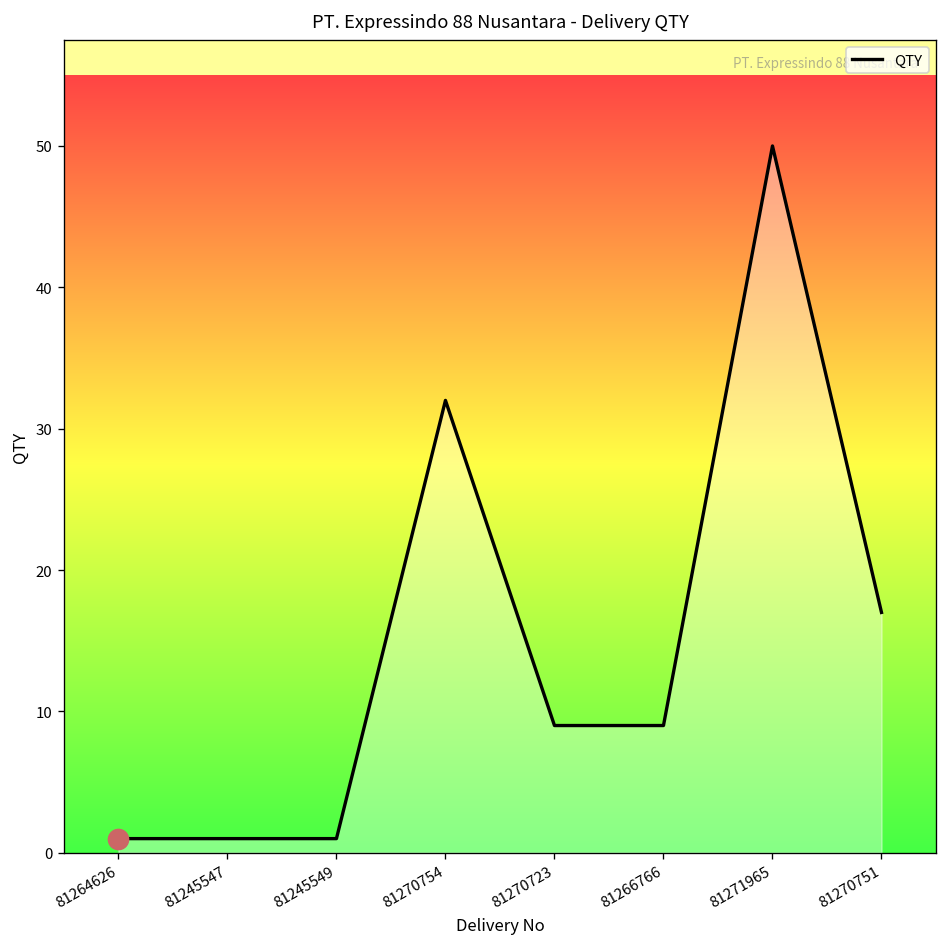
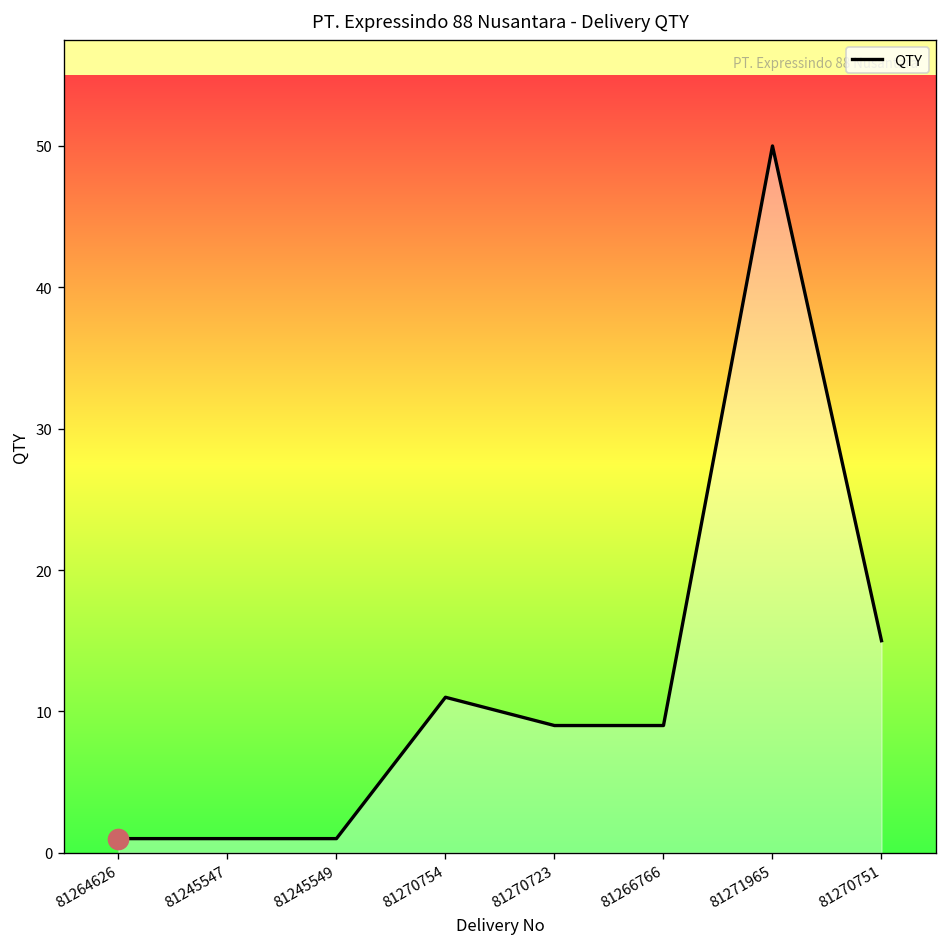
QTY, 81270754: 32 -> 11
QTY, 81270751: 17 -> 15
